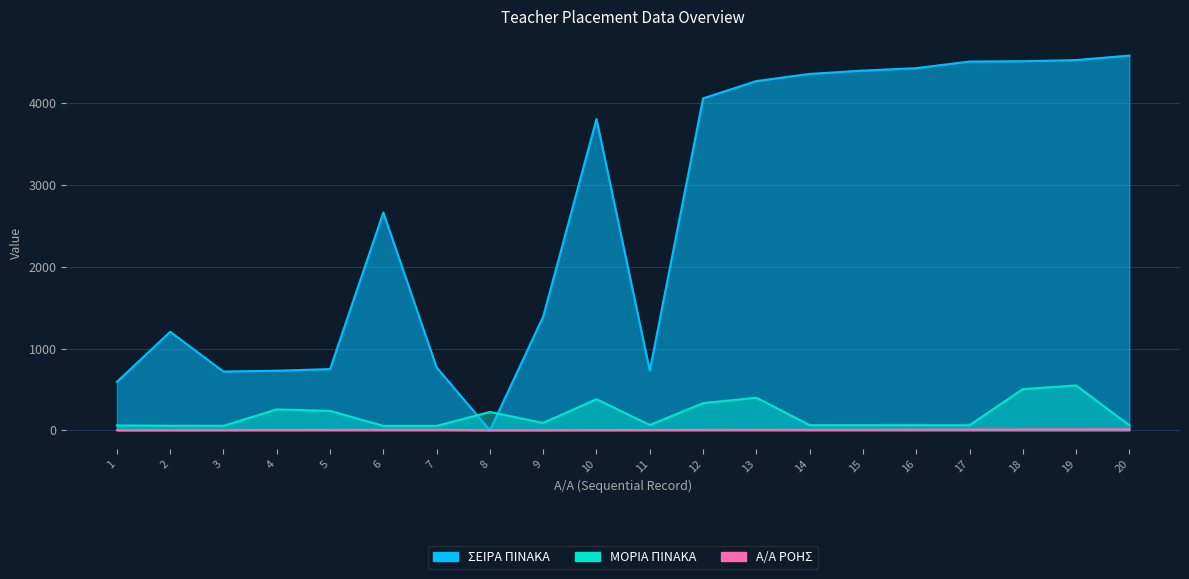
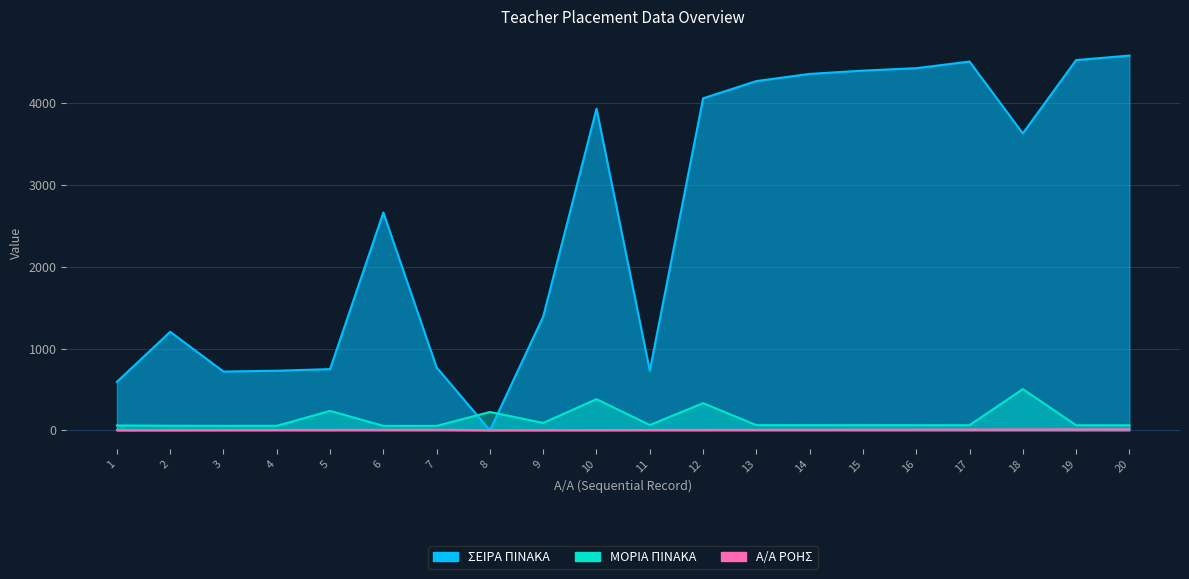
ΜΟΡΙΑ ΠΙΝΑΚΑ, 4: 300 -> 100
ΣΕΙΡΑ ΠΙΝΑΚΑ, 10: 3800 -> 3900
ΜΟΡΙΑ ΠΙΝΑΚΑ, 13: 400 -> 100
ΣΕΙΡΑ ΠΙΝΑΚΑ, 18: 4500 -> 3600
ΜΟΡΙΑ ΠΙΝΑΚΑ, 19: 500 -> 100
